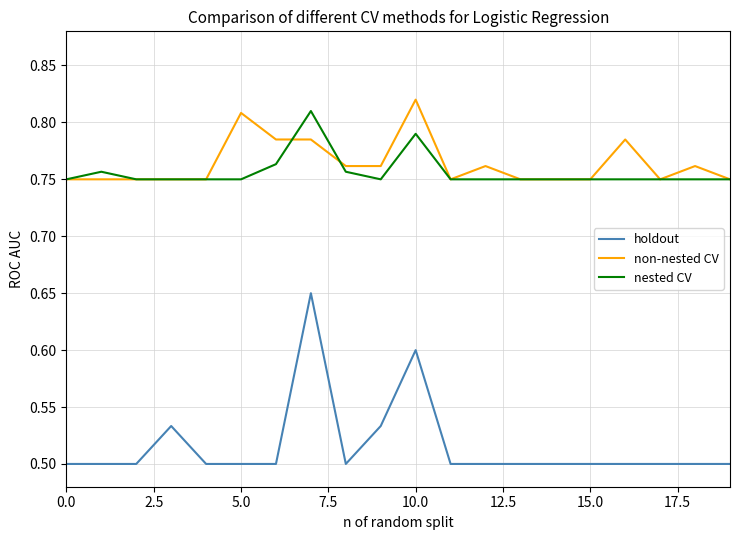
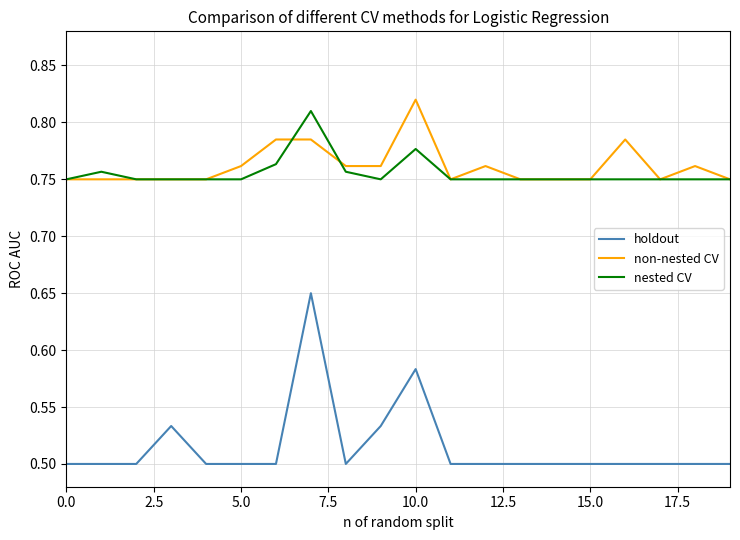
non-nested CV, 5.0: 0.808 -> 0.762
holdout, 10.0: 0.600 -> 0.583
nested CV, 10.0: 0.790 -> 0.777
